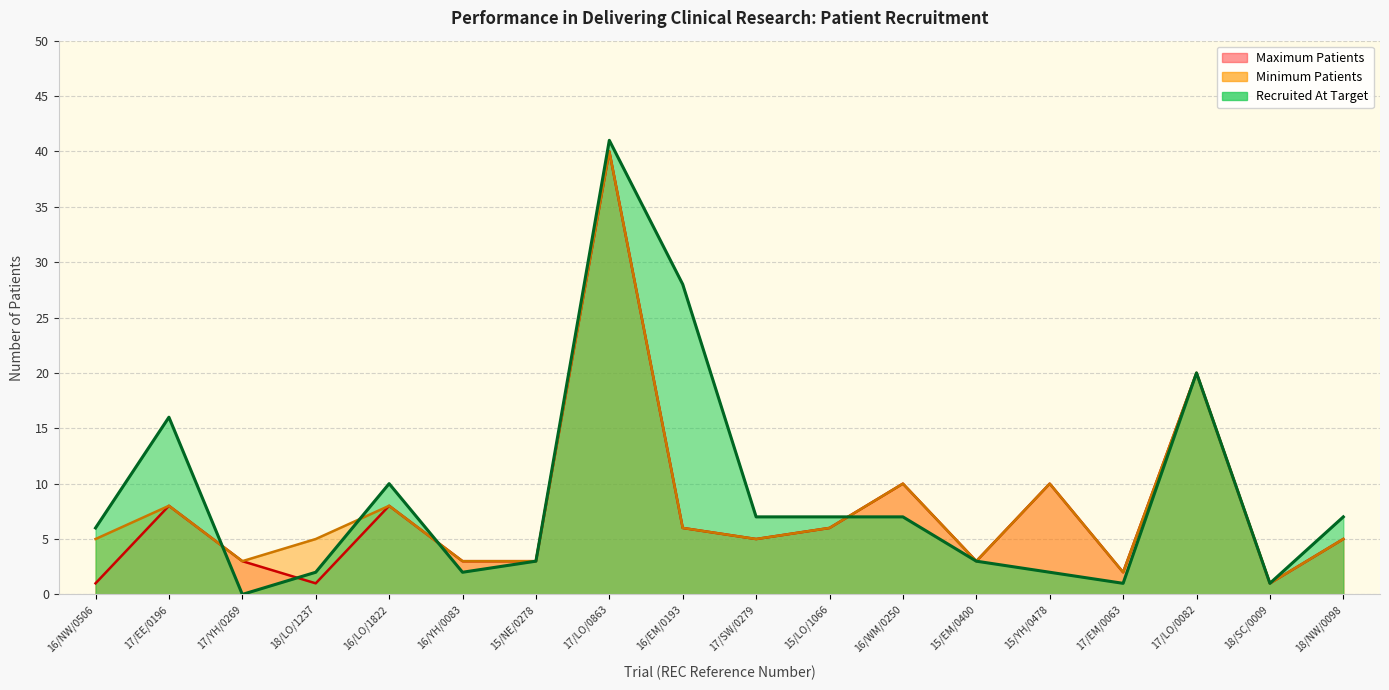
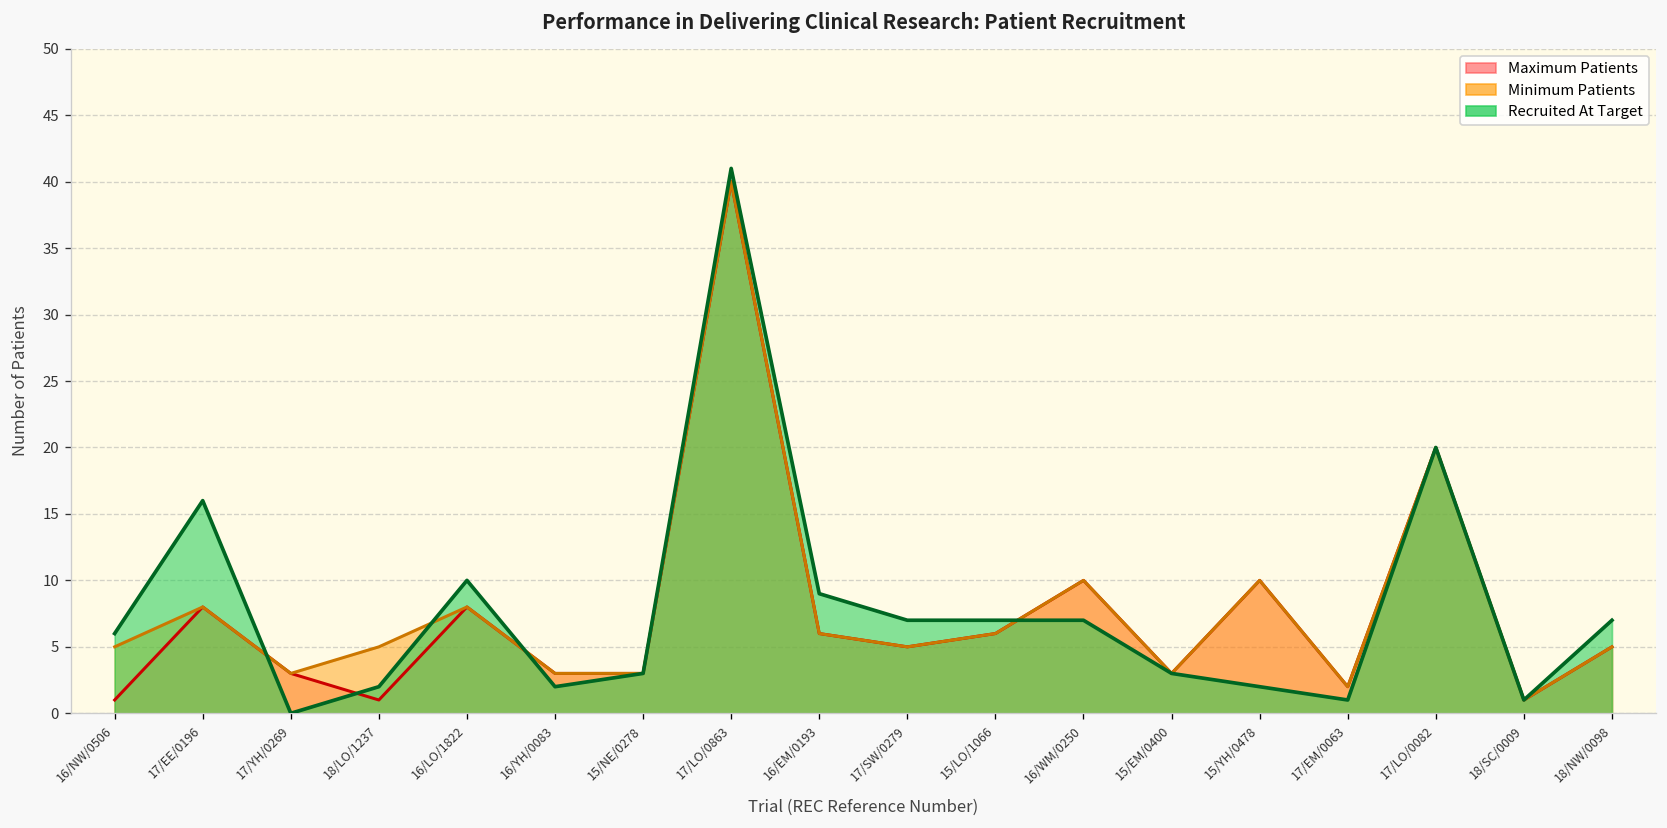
Recruited At Target, 16/EM/0193: 28 -> 9
